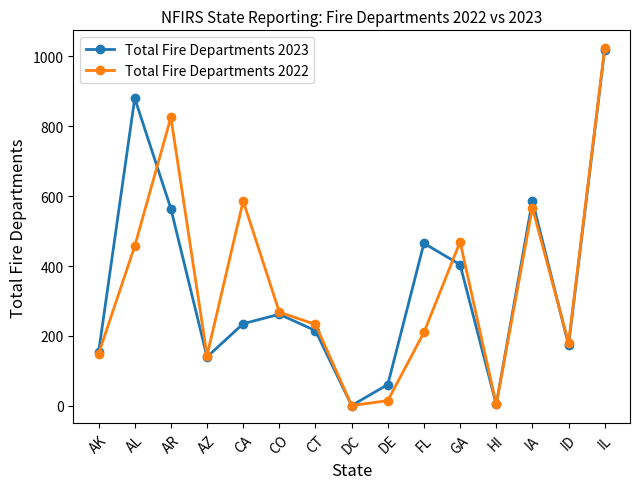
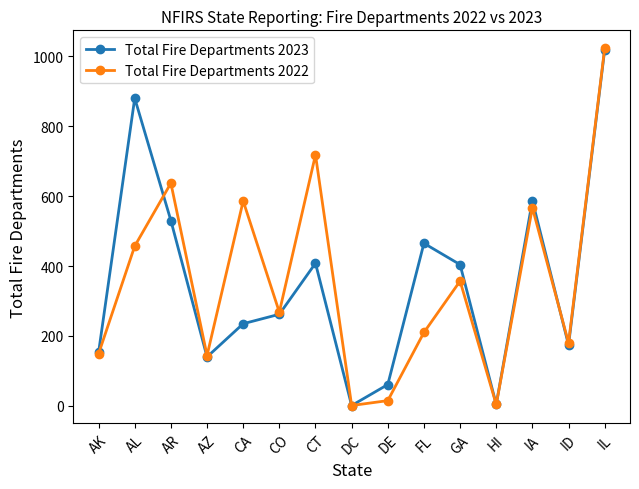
Total Fire Departments 2023, AR: 560 -> 530
Total Fire Departments 2022, AR: 830 -> 640
Total Fire Departments 2023, CT: 220 -> 410
Total Fire Departments 2022, CT: 230 -> 720
Total Fire Departments 2022, GA: 470 -> 360
